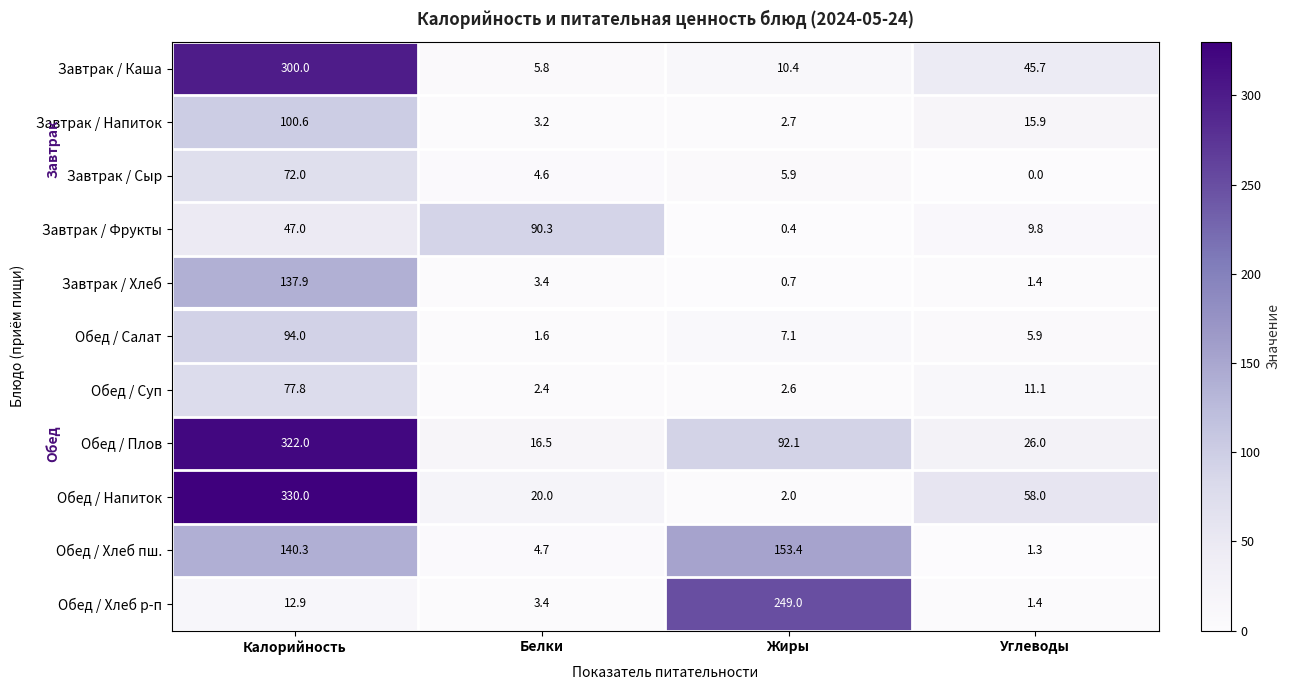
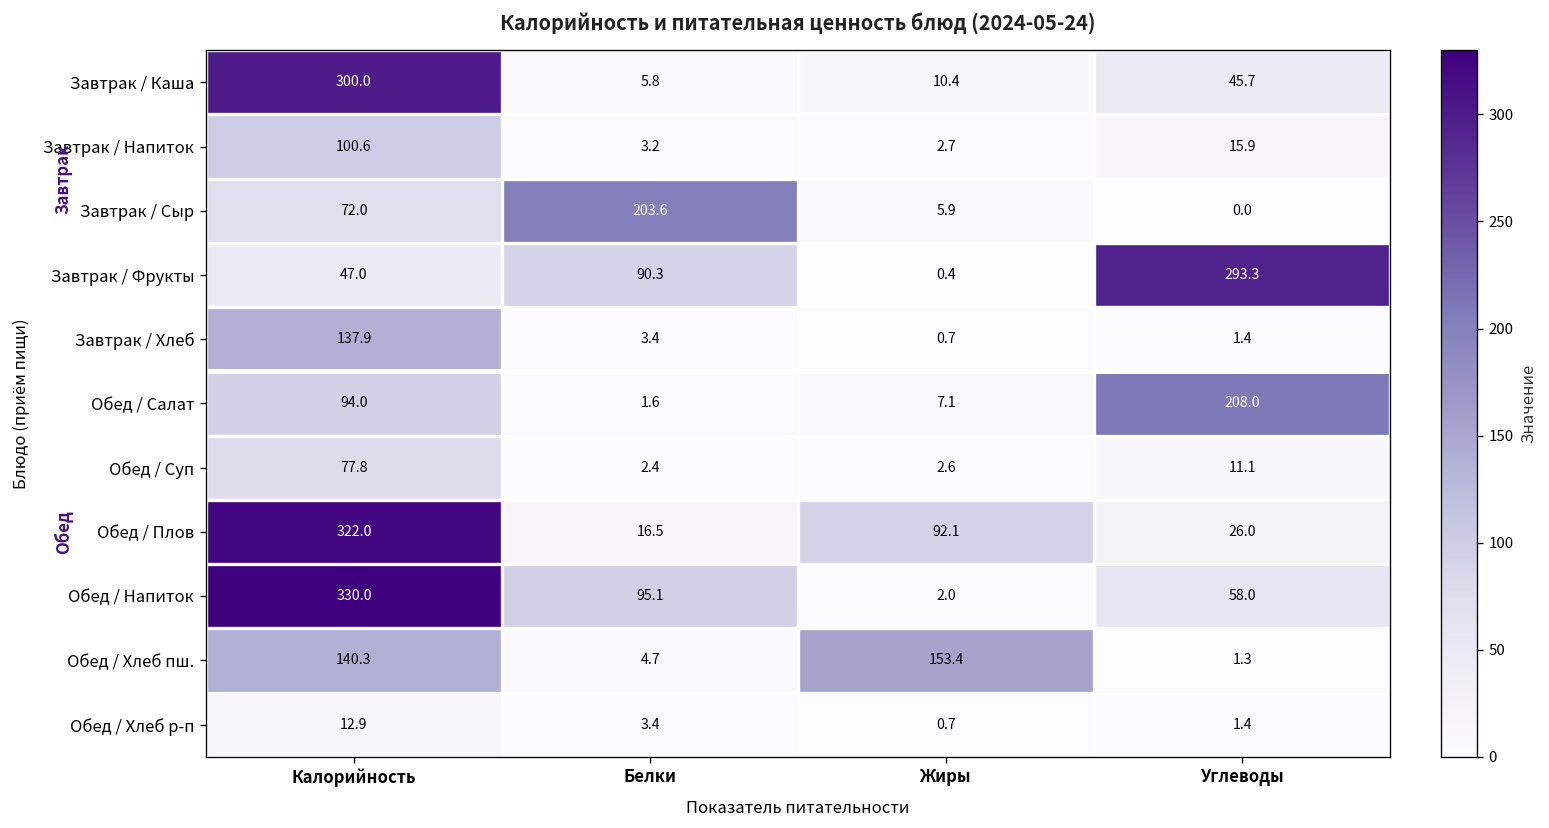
Завтрак / Сыр, Белки: 4.6 -> 203.6
Завтрак / Фрукты, Углеводы: 9.8 -> 293.3
Обед / Салат, Углеводы: 5.9 -> 208.0
Обед / Напиток, Белки: 20.0 -> 95.1
Обед / Хлеб р-п, Жиры: 249.0 -> 0.7
